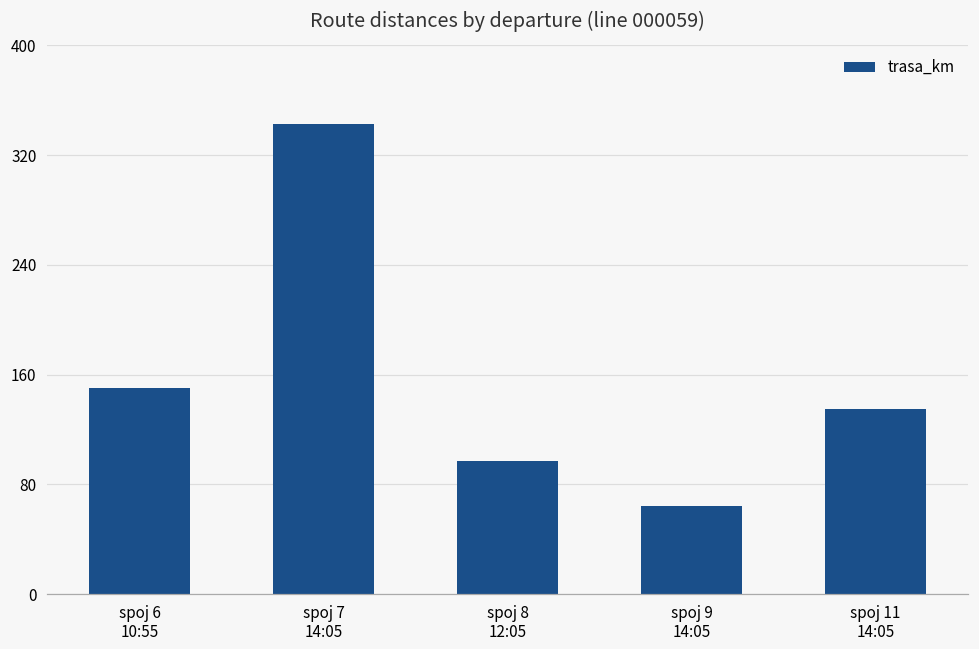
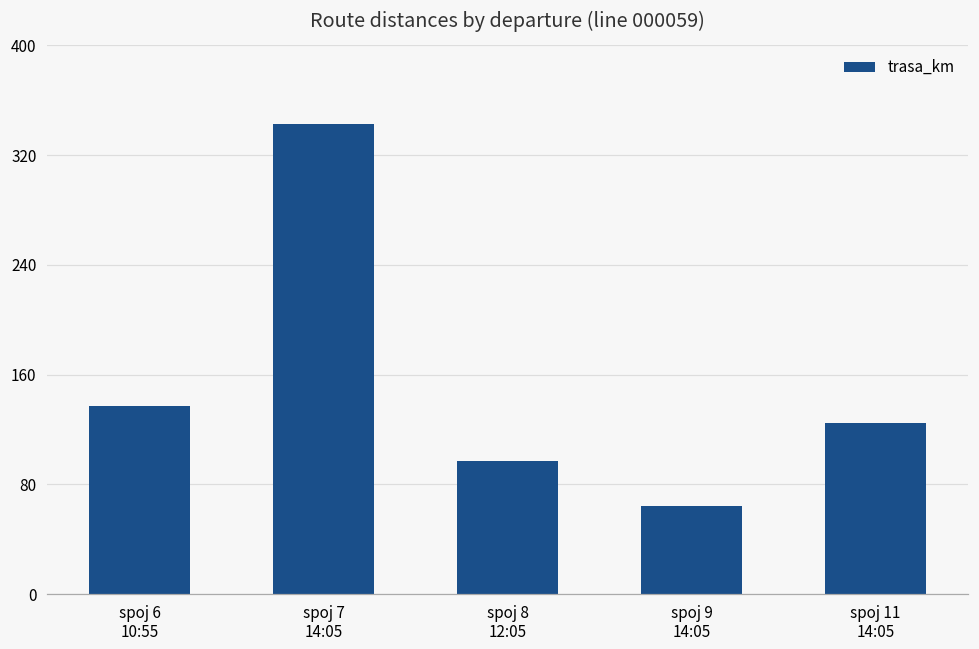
spoj 6 10:55: 150 -> 137
spoj 11 14:05: 135 -> 125
